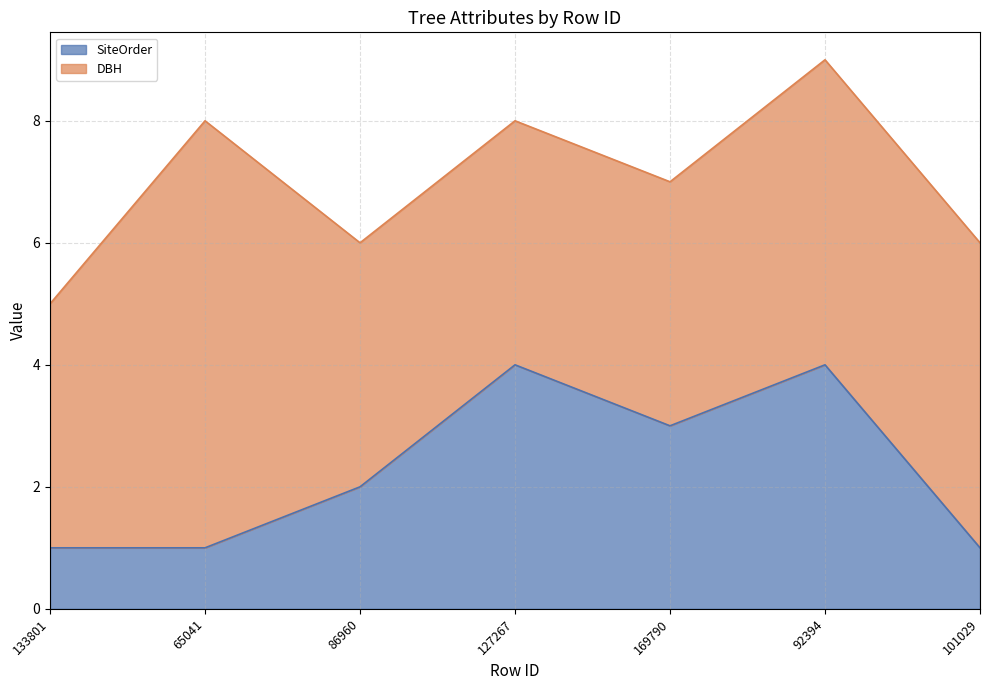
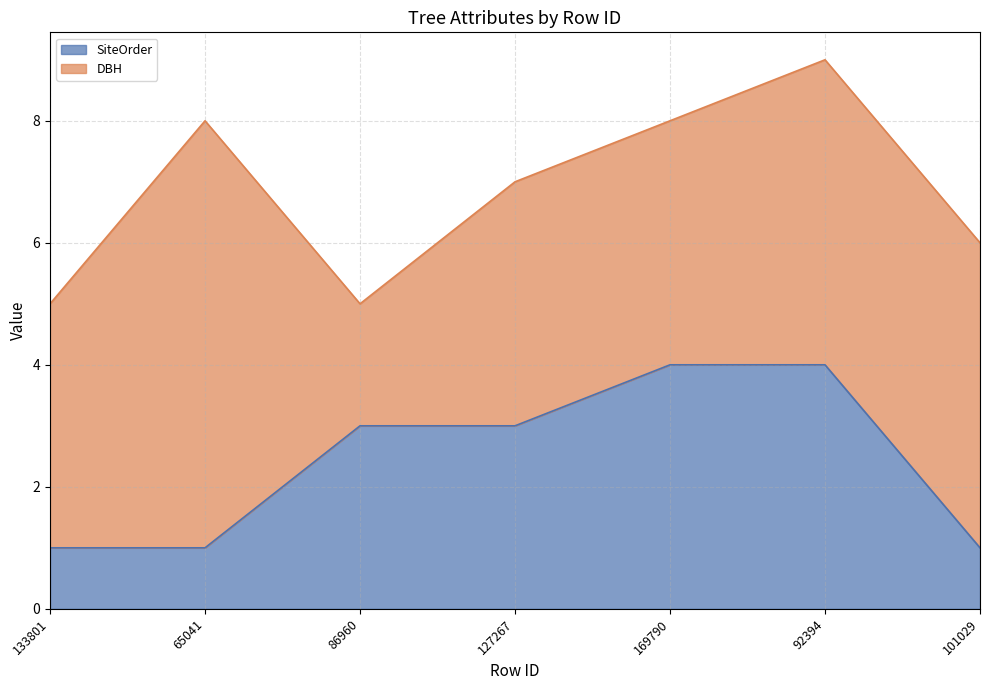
SiteOrder, 86960: 2 -> 3
DBH, 86960: 4 -> 2
SiteOrder, 127267: 4 -> 3
SiteOrder, 169790: 3 -> 4
